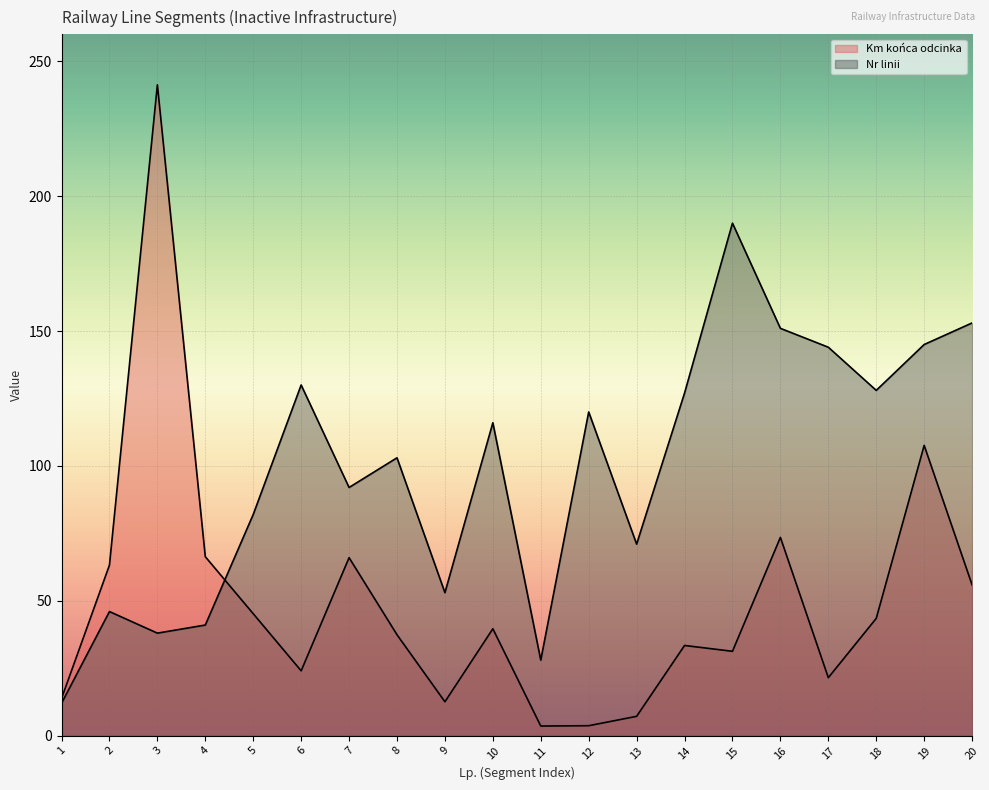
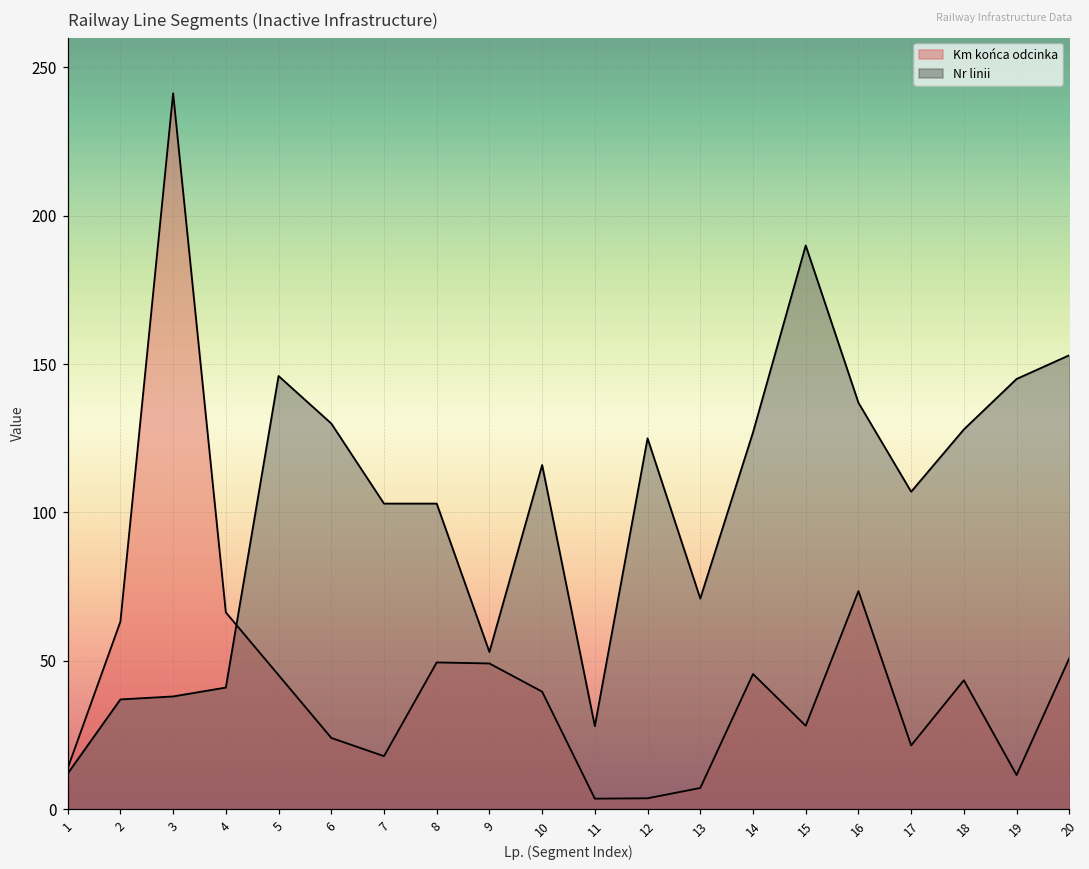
Nr linii, 2: 46 -> 37
Nr linii, 5: 82 -> 146
Km końca odcinka, 7: 66 -> 18
Nr linii, 7: 92 -> 103
Km końca odcinka, 8: 37 -> 49
Km końca odcinka, 9: 13 -> 49
Nr linii, 12: 120 -> 125
Km końca odcinka, 14: 33 -> 46
Km końca odcinka, 15: 31 -> 28
Nr linii, 16: 151 -> 137
Nr linii, 17: 144 -> 107
Km końca odcinka, 19: 108 -> 12
Km końca odcinka, 20: 56 -> 51
